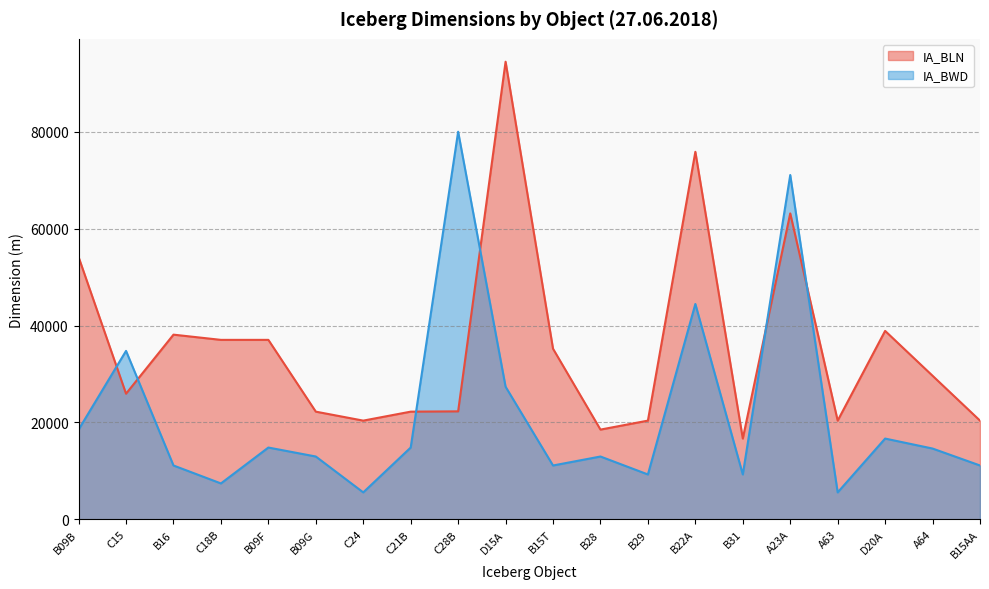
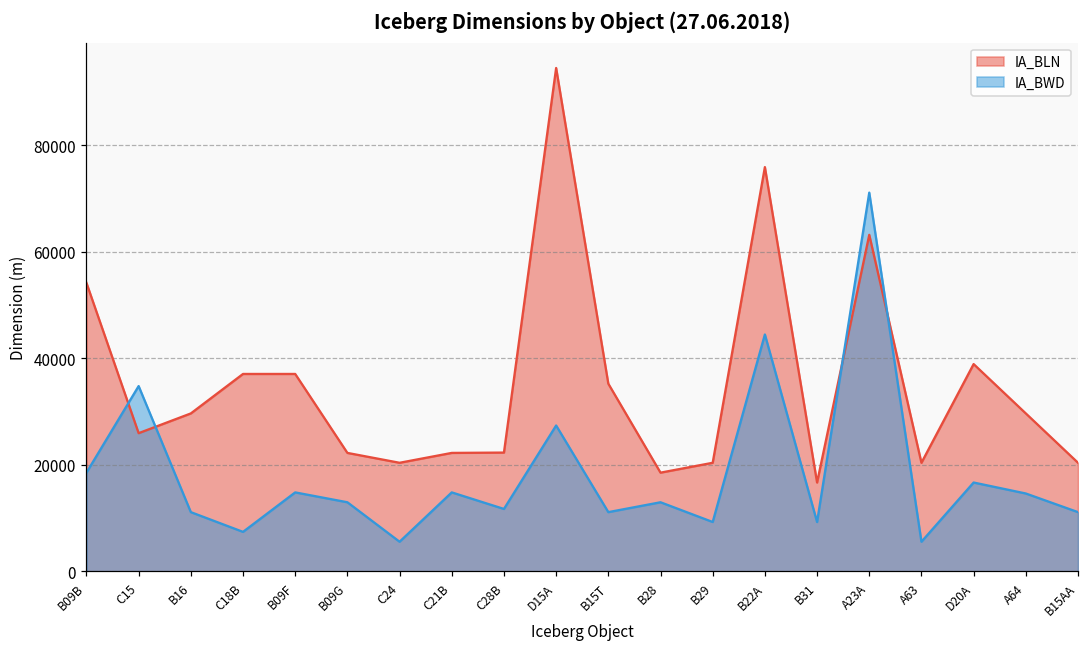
IA_BLN, B16: 38000 -> 30000
IA_BWD, C28B: 80000 -> 12000
